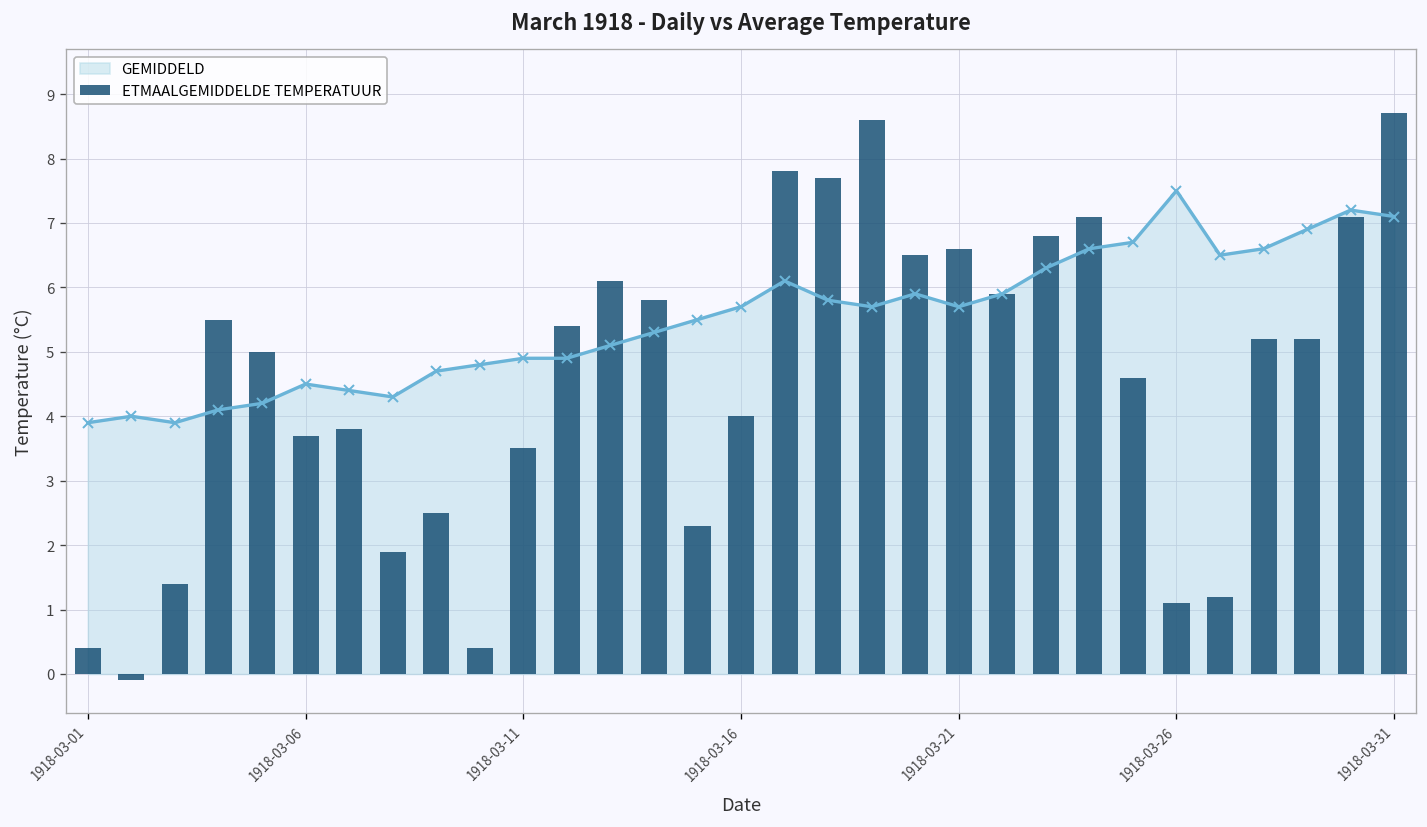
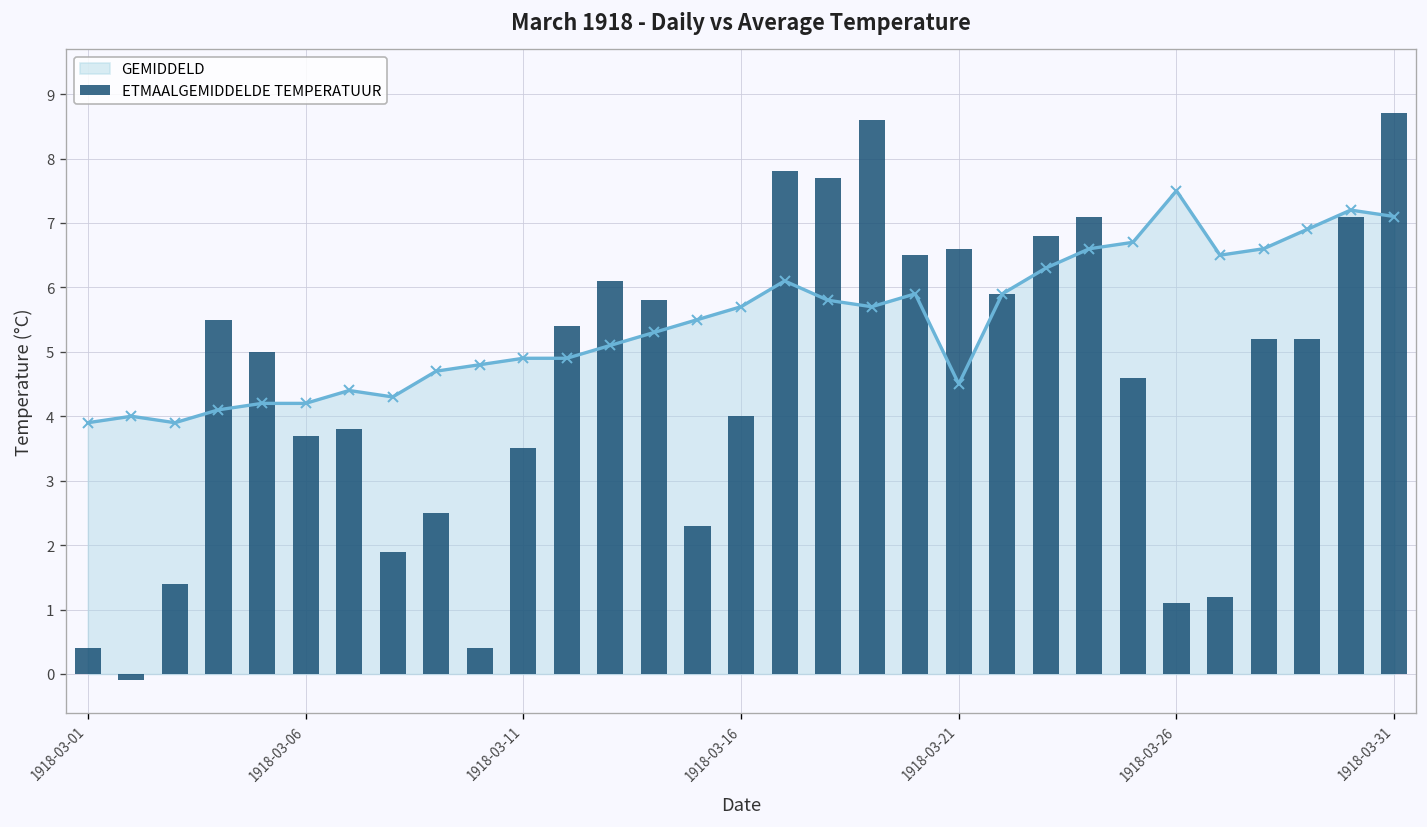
GEMIDDELD, 1918-03-06: 4.5 -> 4.2
GEMIDDELD, 1918-03-21: 5.7 -> 4.5
